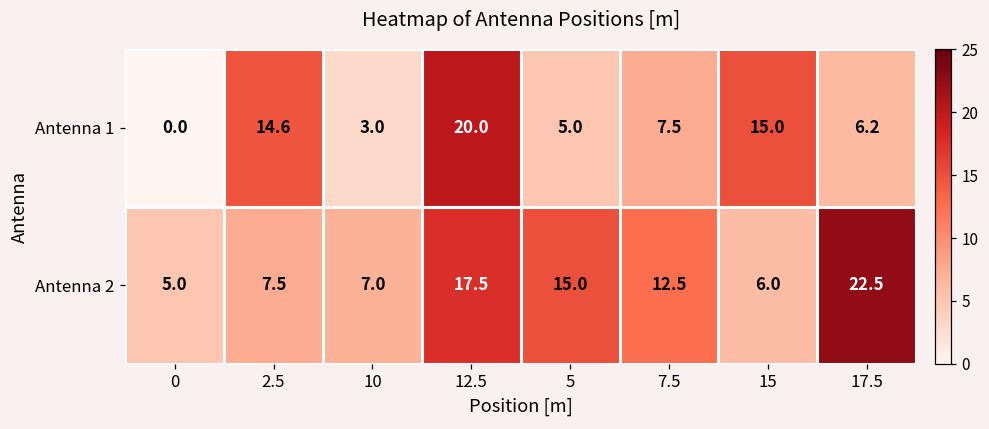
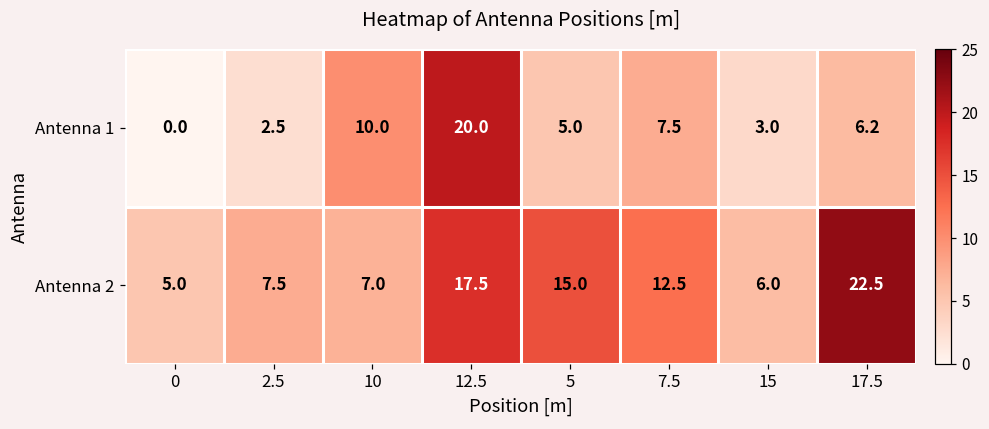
Antenna 1, 2.5: 14.6 -> 2.5
Antenna 1, 10: 3.0 -> 10.0
Antenna 1, 15: 15.0 -> 3.0
